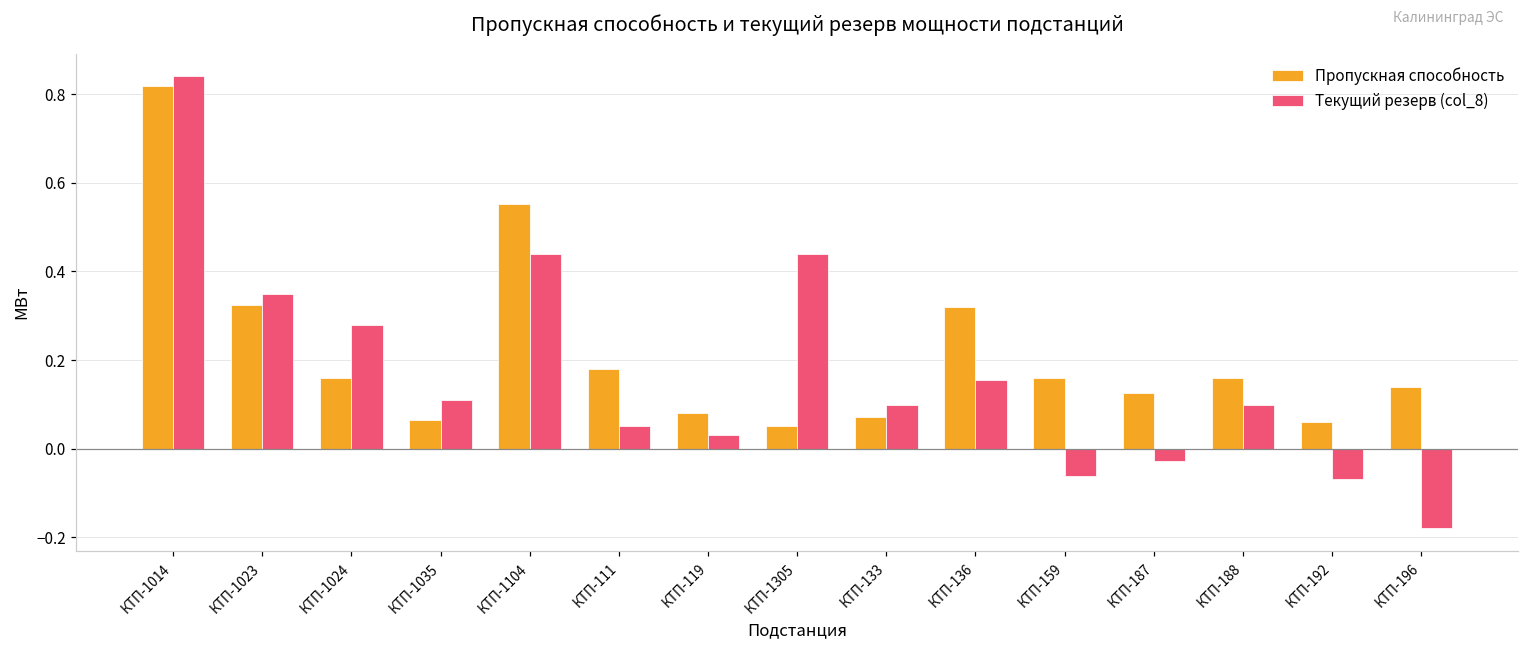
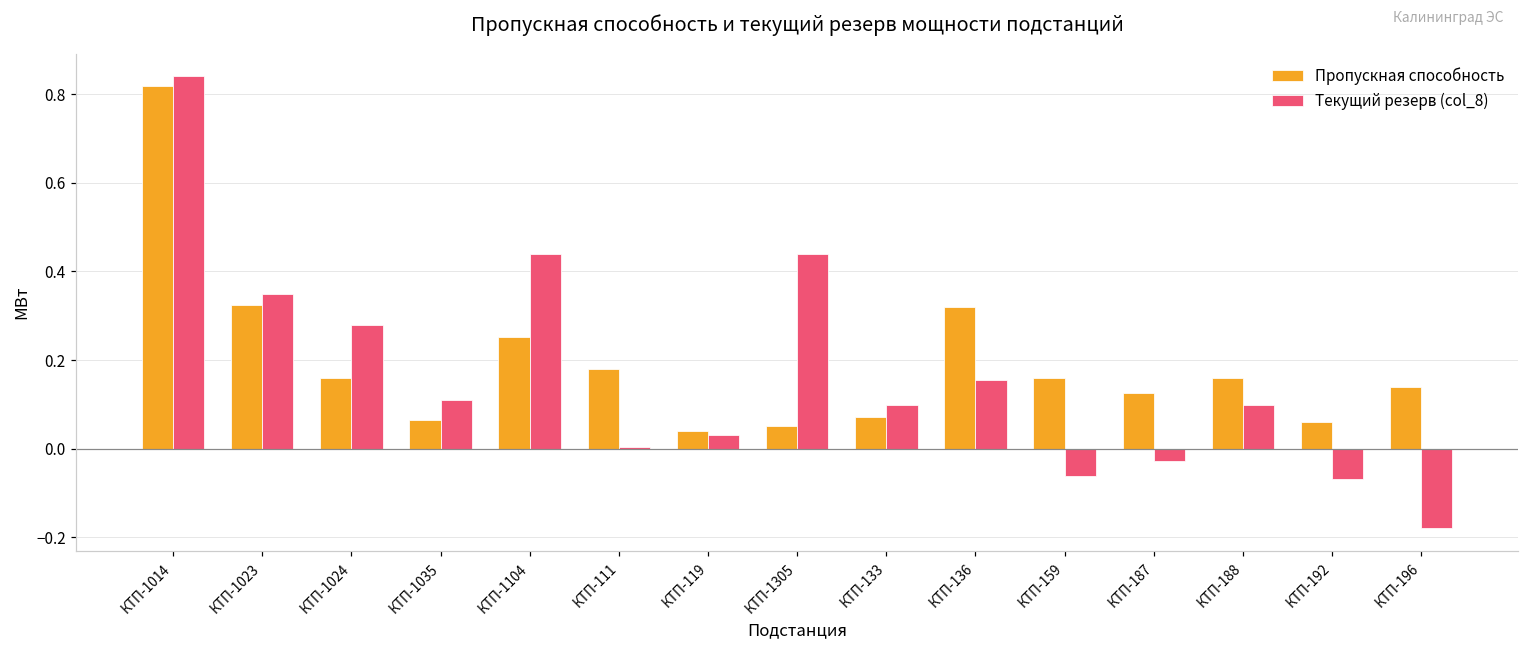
Пропускная способность, КТП-1104: 0.55 -> 0.25
Текущий резерв (col_8), КТП-111: 0.05 -> 0.00
Пропускная способность, КТП-119: 0.08 -> 0.04
